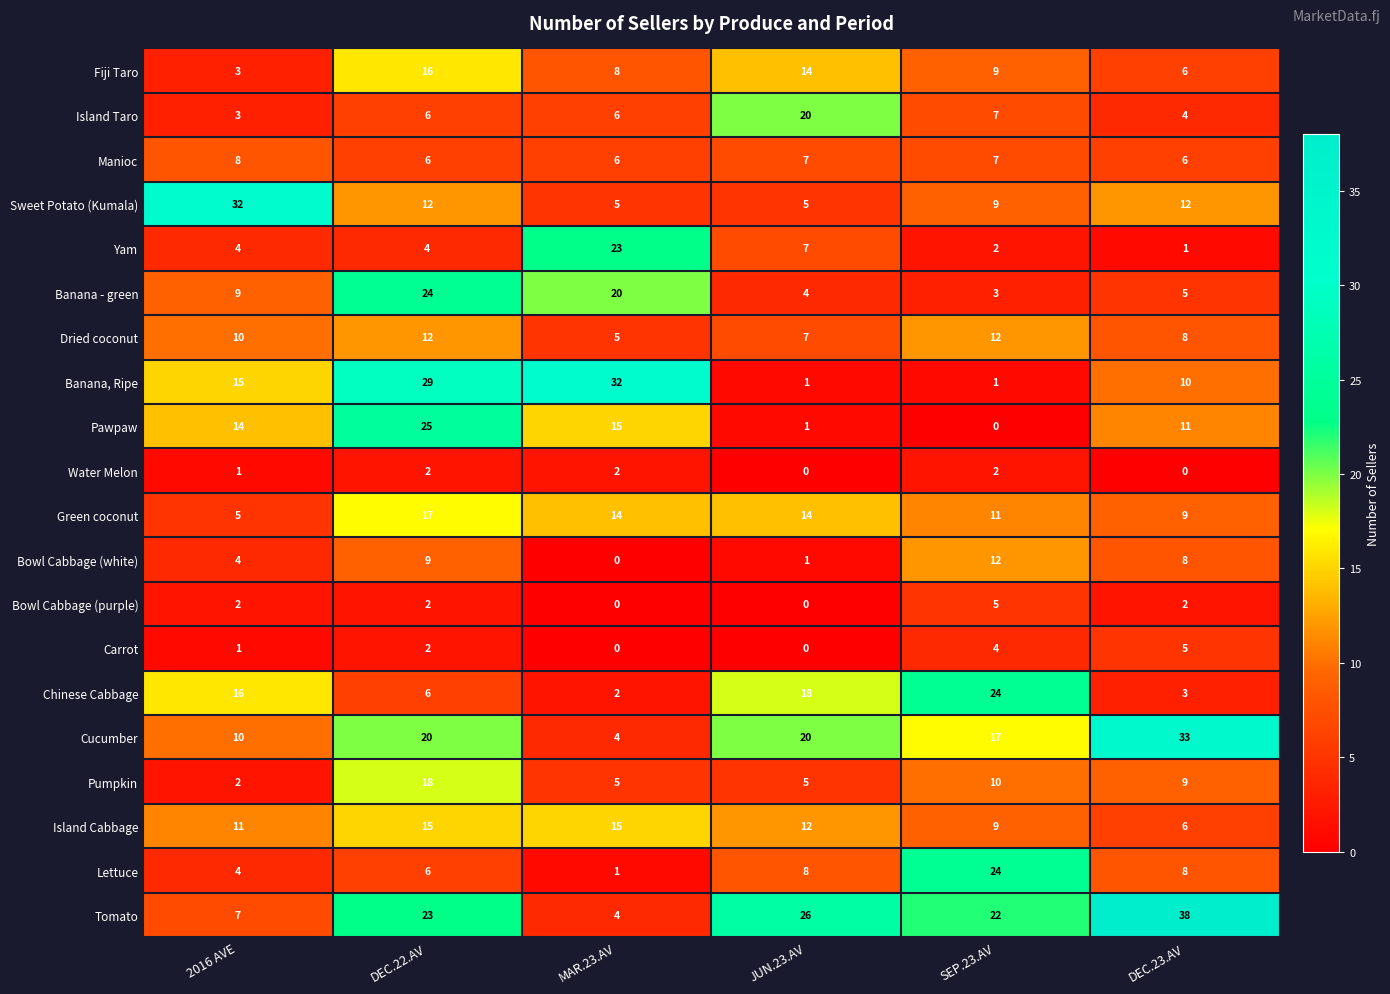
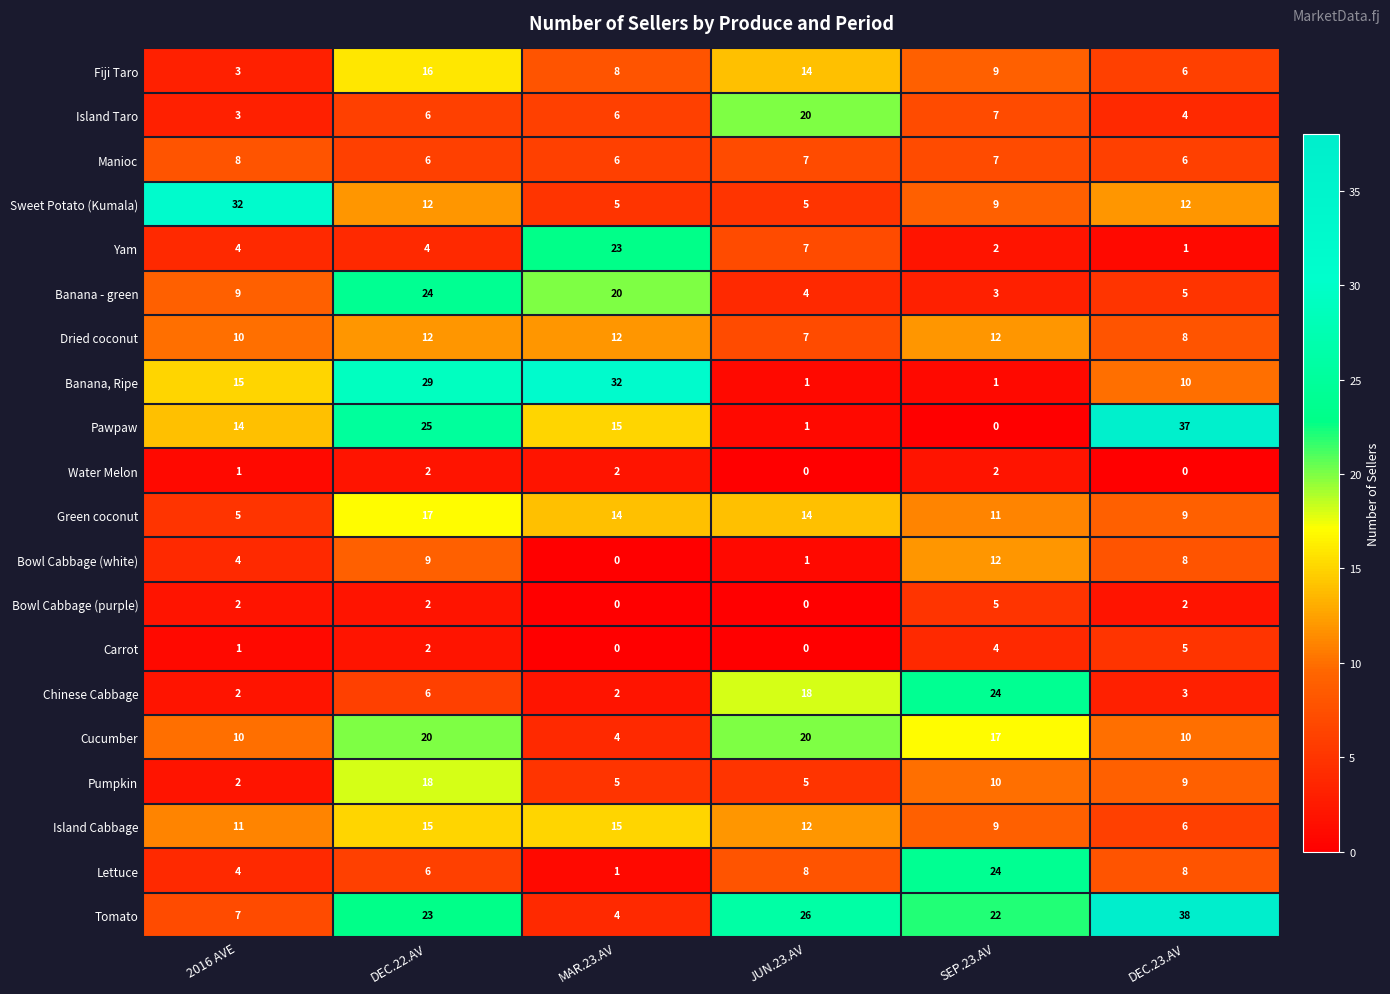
Dried coconut, MAR.23.AV: 5 -> 12
Pawpaw, DEC.23.AV: 11 -> 37
Chinese Cabbage, 2016 AVE: 16 -> 2
Cucumber, DEC.23.AV: 33 -> 10
